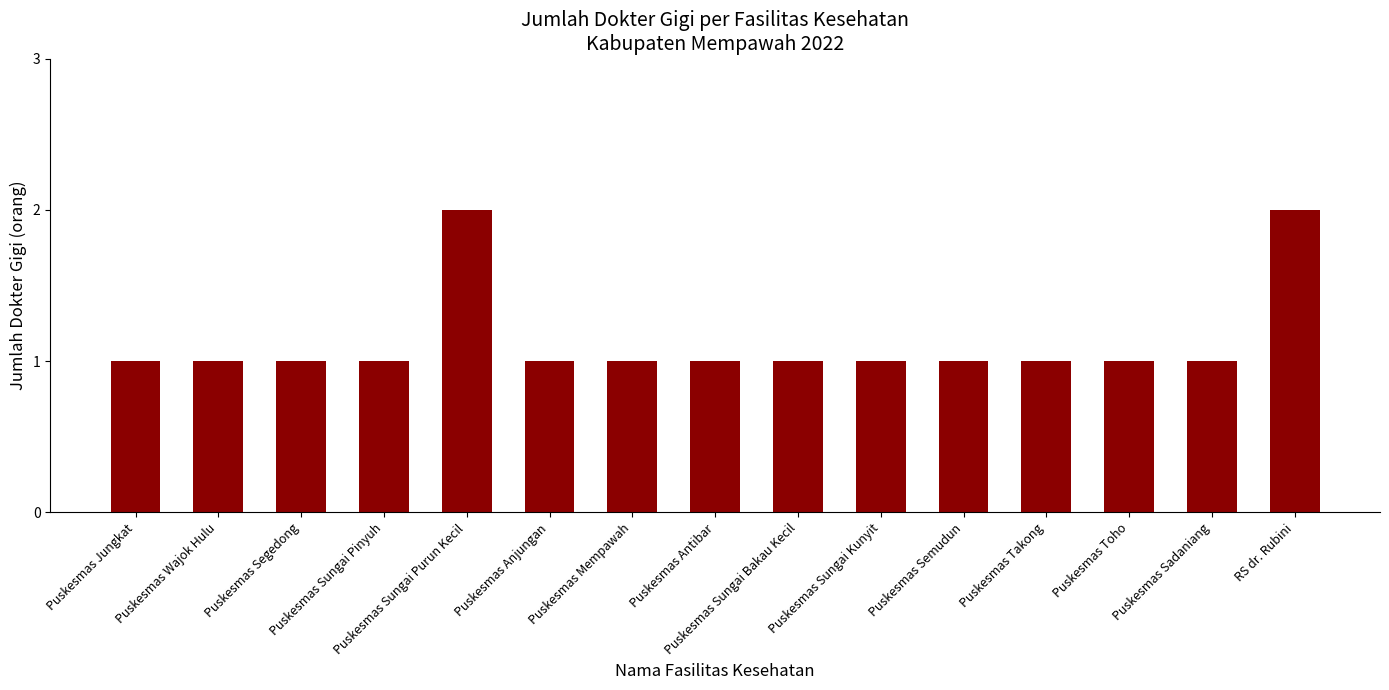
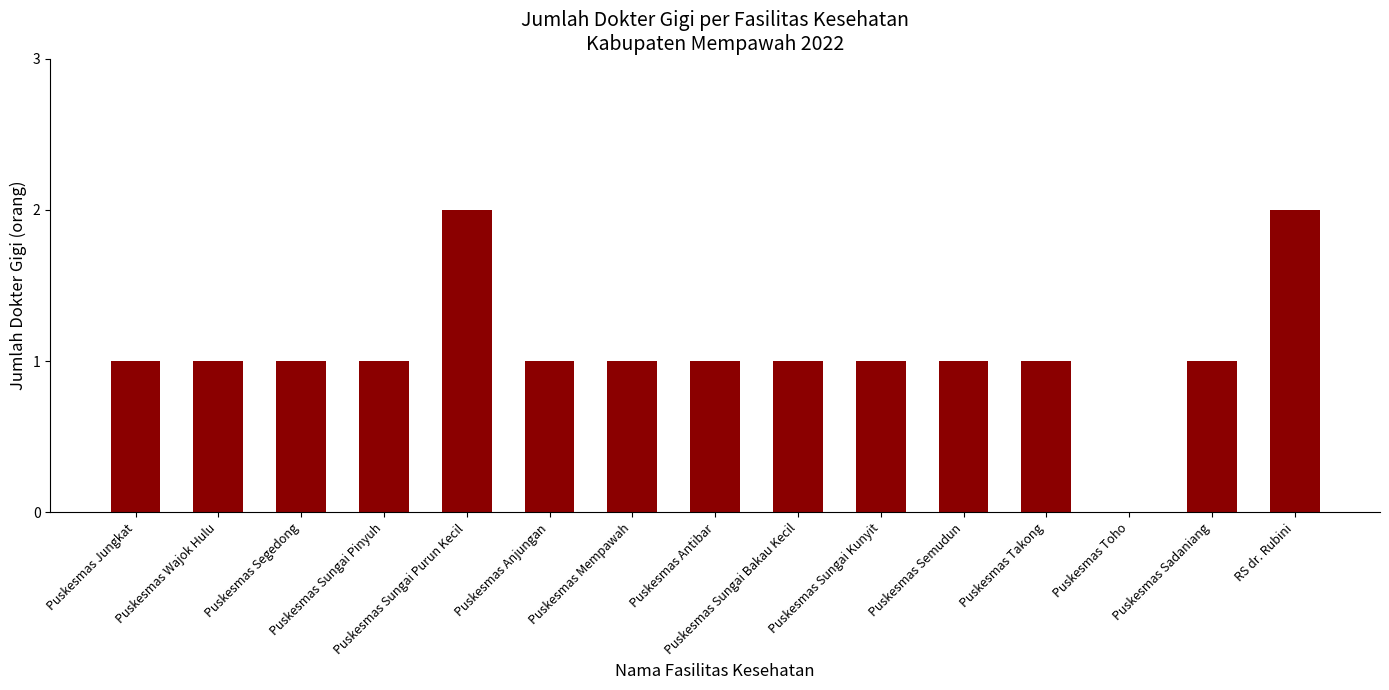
Puskesmas Toho: 1 -> 0
